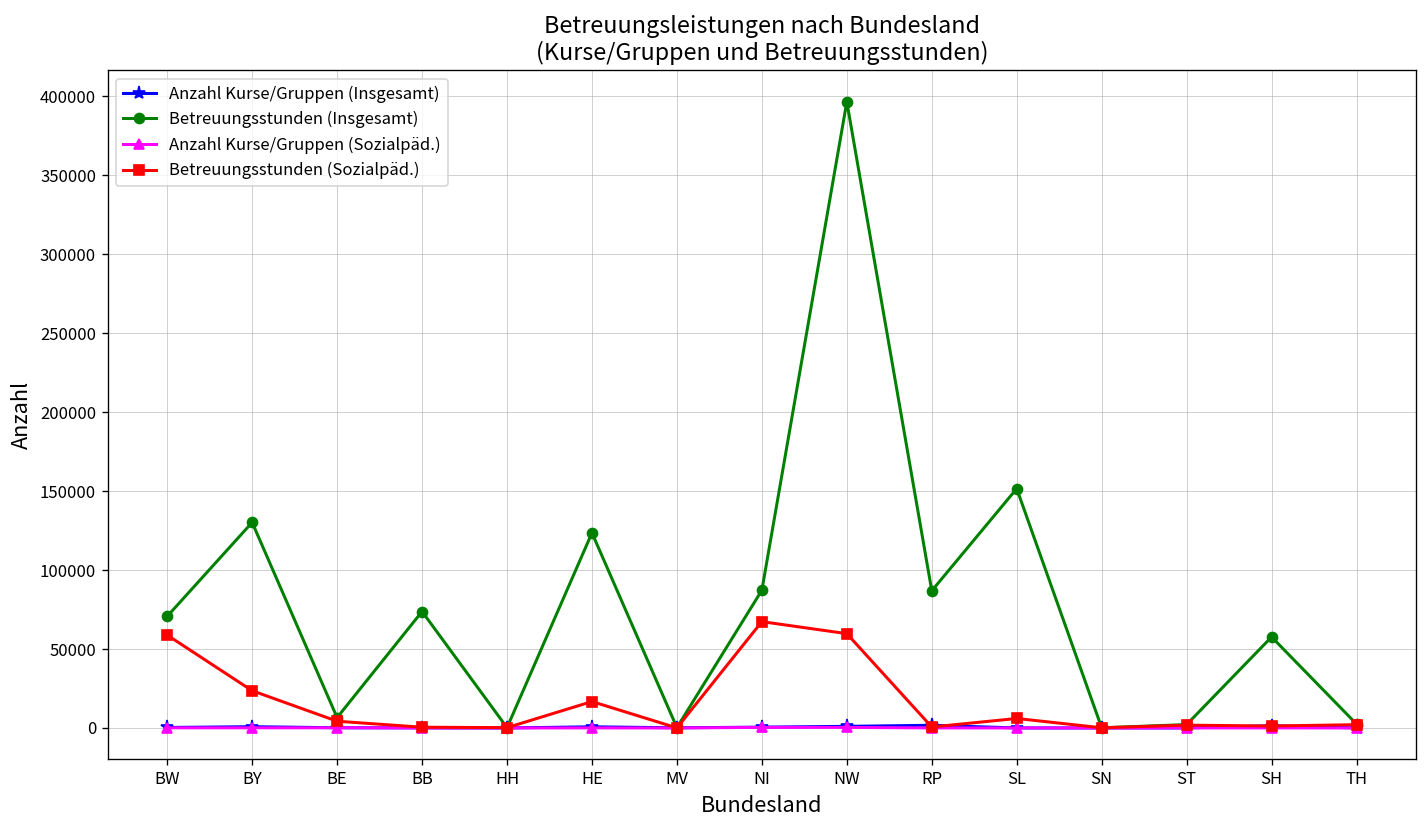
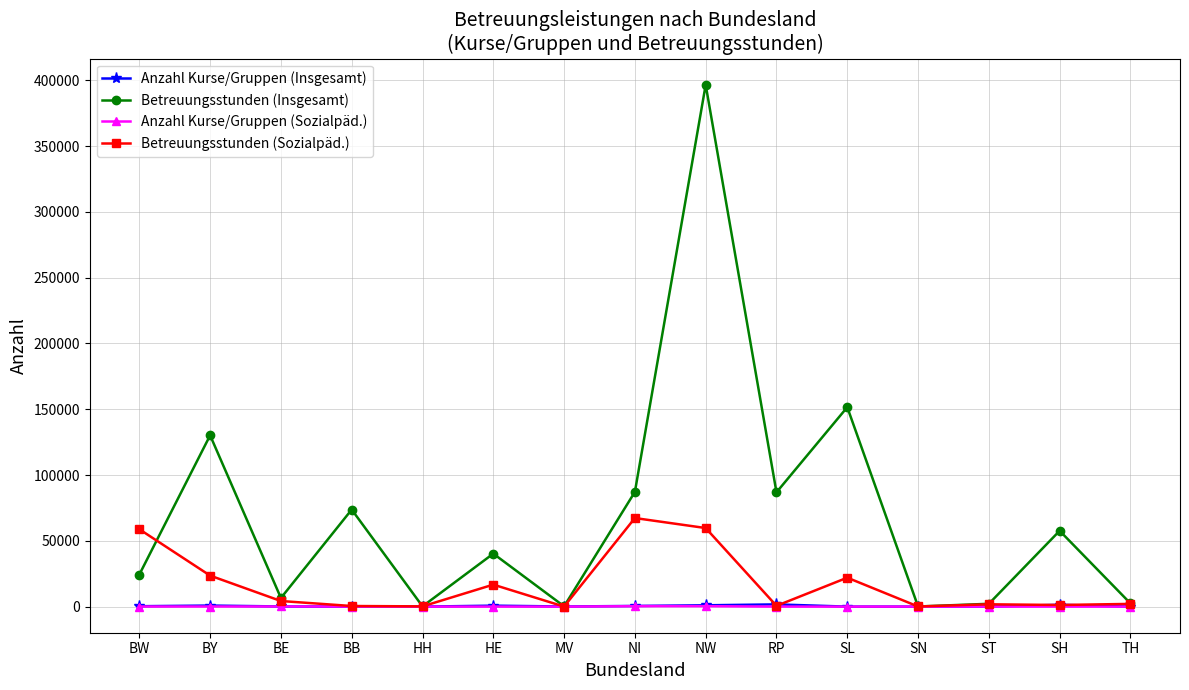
Betreuungsstunden (Insgesamt), BW: 71000 -> 24000
Betreuungsstunden (Insgesamt), HE: 124000 -> 40000
Betreuungsstunden (Sozialpäd.), SL: 6000 -> 22000
